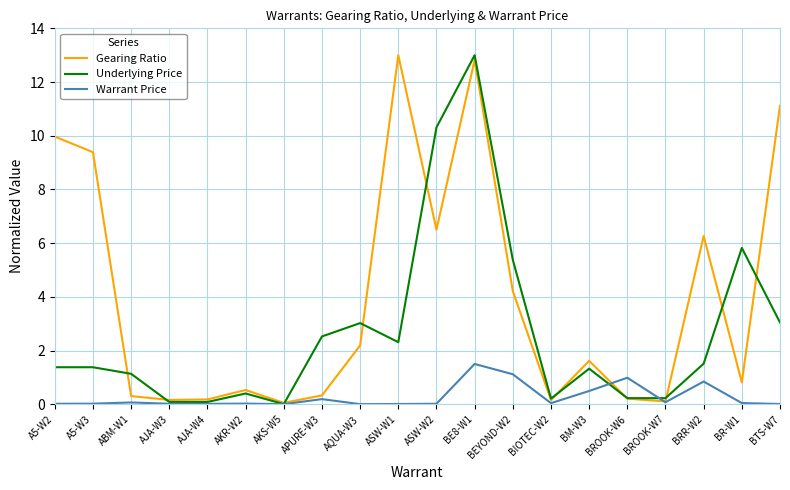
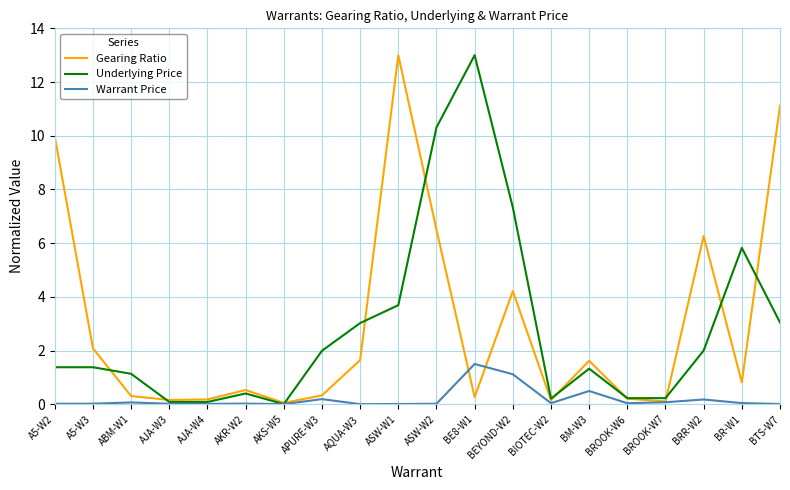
Gearing Ratio, A5-W3: 9.4 -> 2.1
Underlying Price, APURE-W3: 2.5 -> 2.0
Gearing Ratio, AQUA-W3: 2.2 -> 1.6
Underlying Price, ASW-W1: 2.3 -> 3.7
Gearing Ratio, BE8-W1: 12.8 -> 0.3
Underlying Price, BEYOND-W2: 5.4 -> 7.3
Warrant Price, BROOK-W6: 1.0 -> 0.0
Underlying Price, BRR-W2: 1.5 -> 2.0
Warrant Price, BRR-W2: 0.8 -> 0.2
